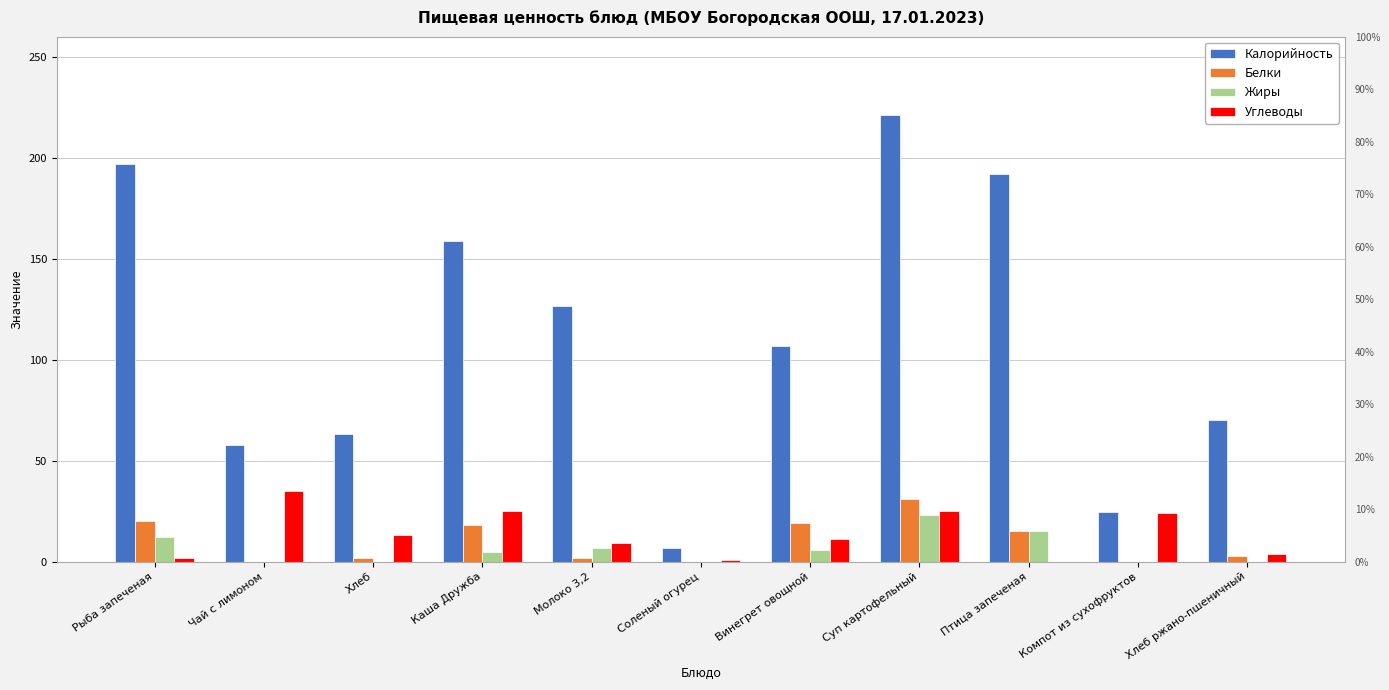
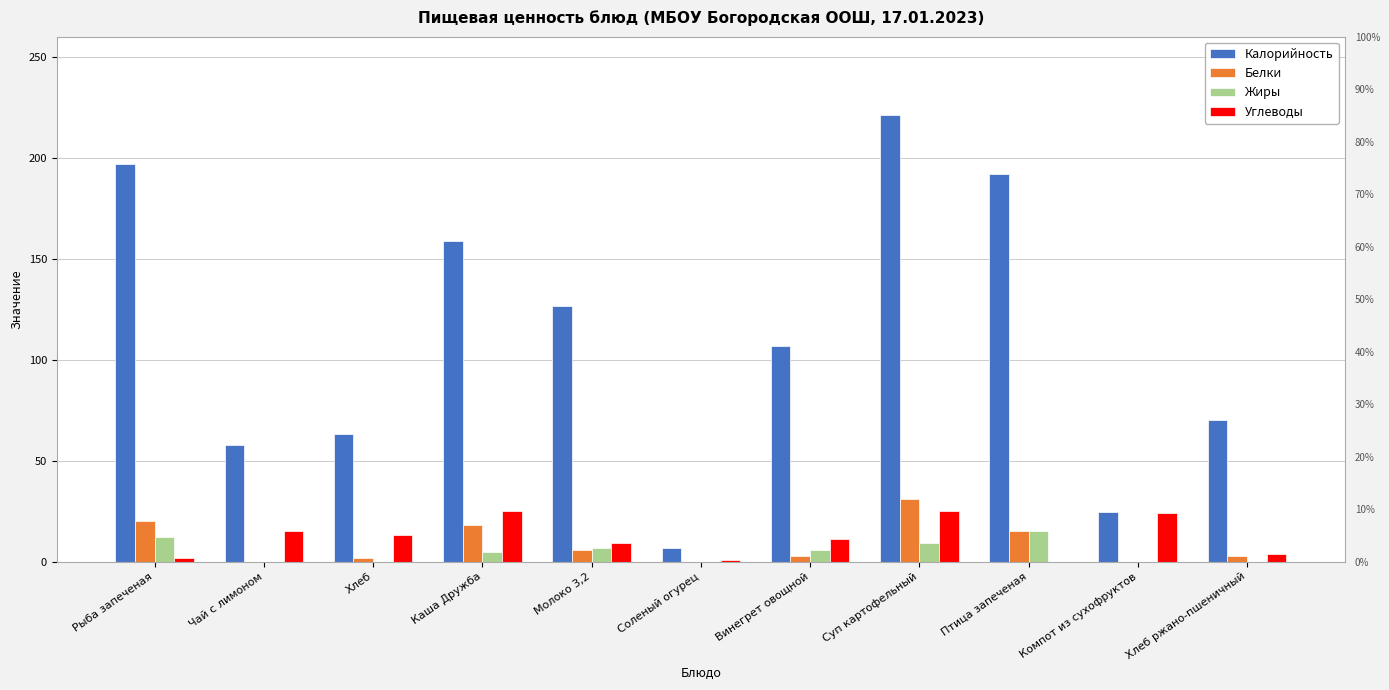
Углеводы, Чай с лимоном: 35 -> 15
Белки, Молоко 3,2: 2 -> 6
Белки, Винегрет овощной: 19 -> 3
Жиры, Суп картофельный: 23 -> 9
